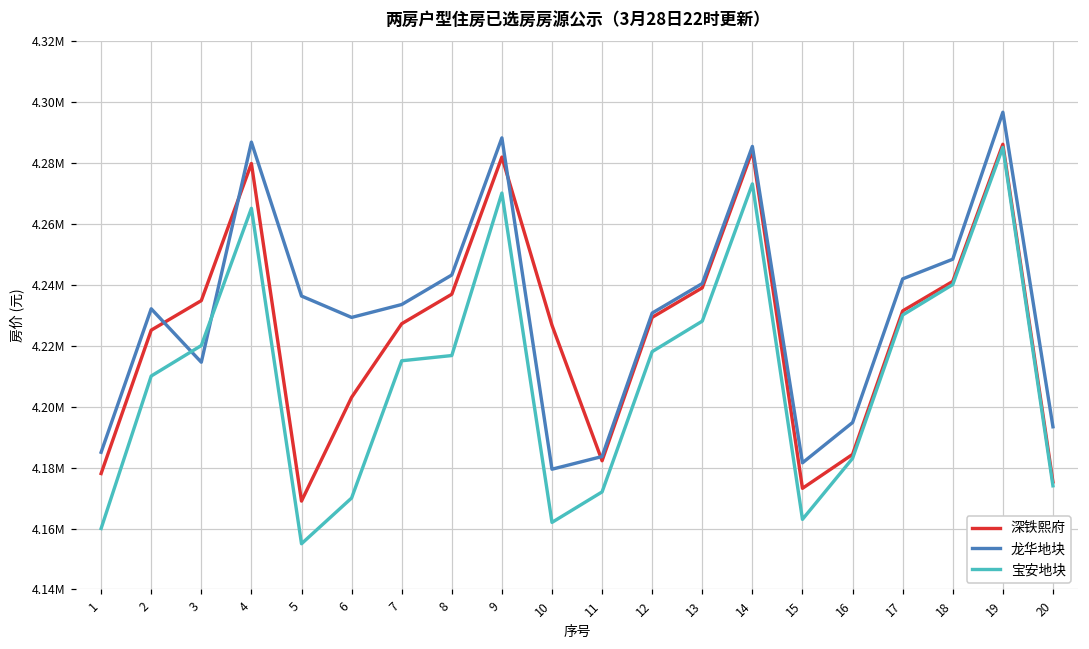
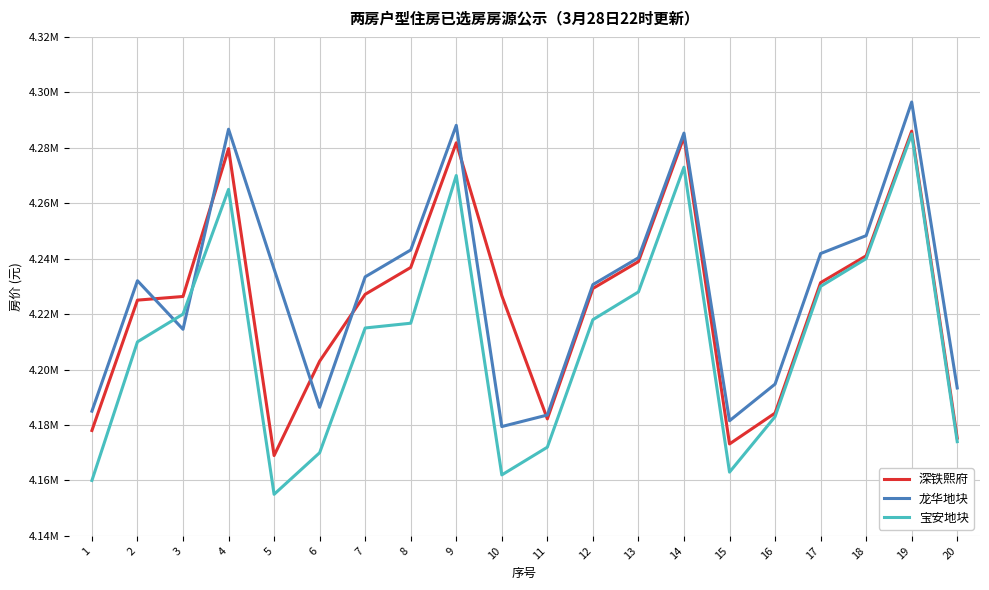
深铁熙府, 3: 4235000 -> 4226000
龙华地块, 6: 4229000 -> 4186000
